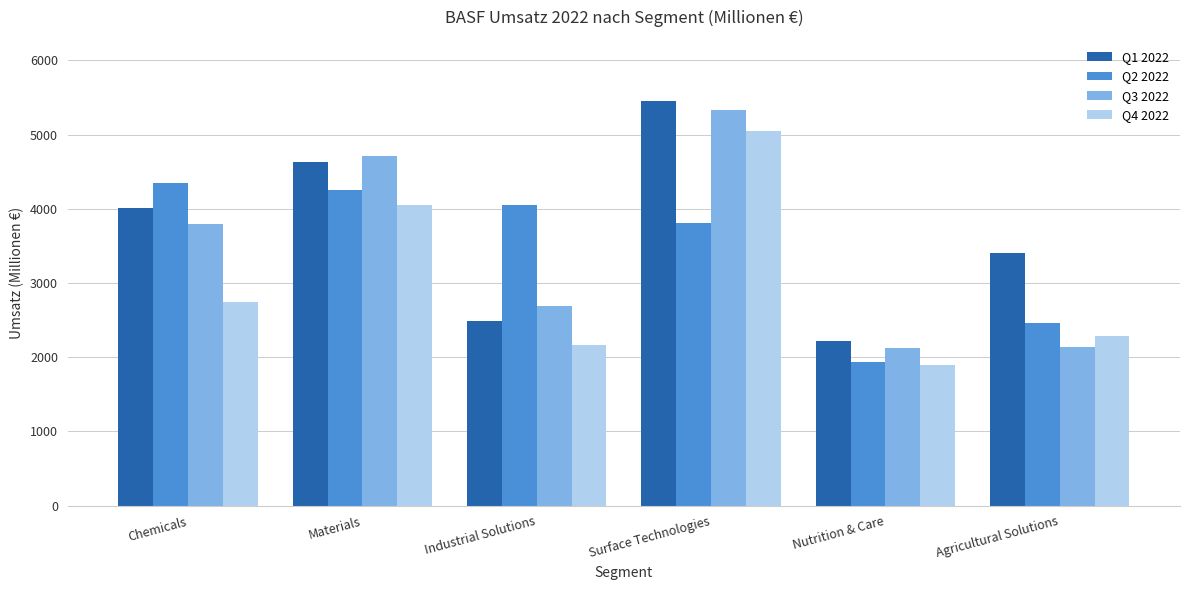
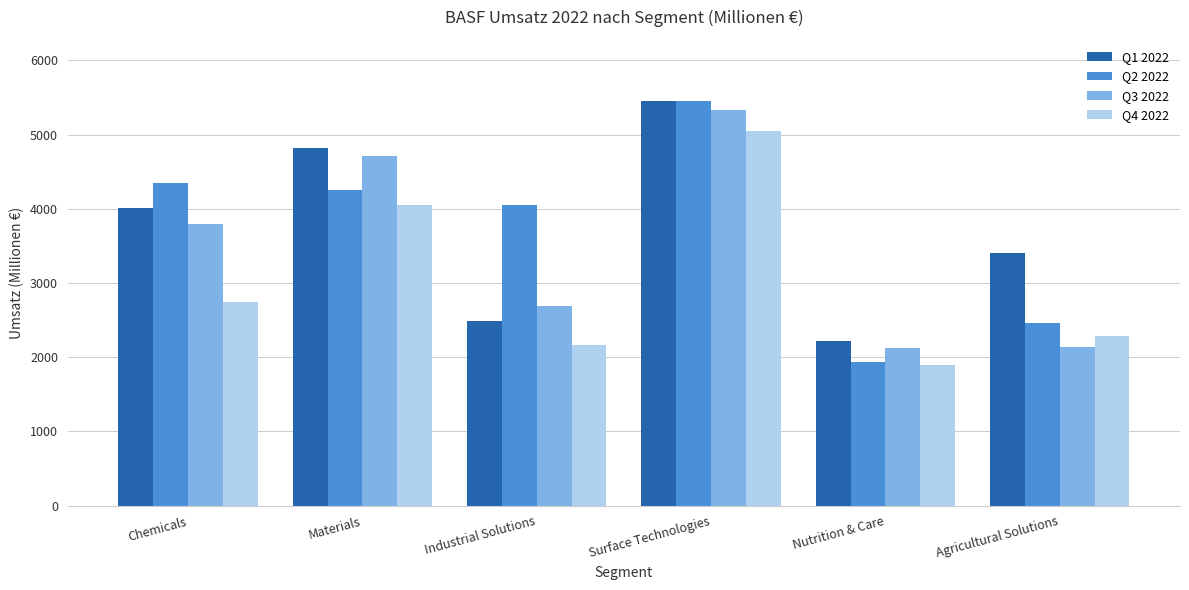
Q1 2022, Materials: 4600 -> 4800
Q2 2022, Surface Technologies: 3800 -> 5400
